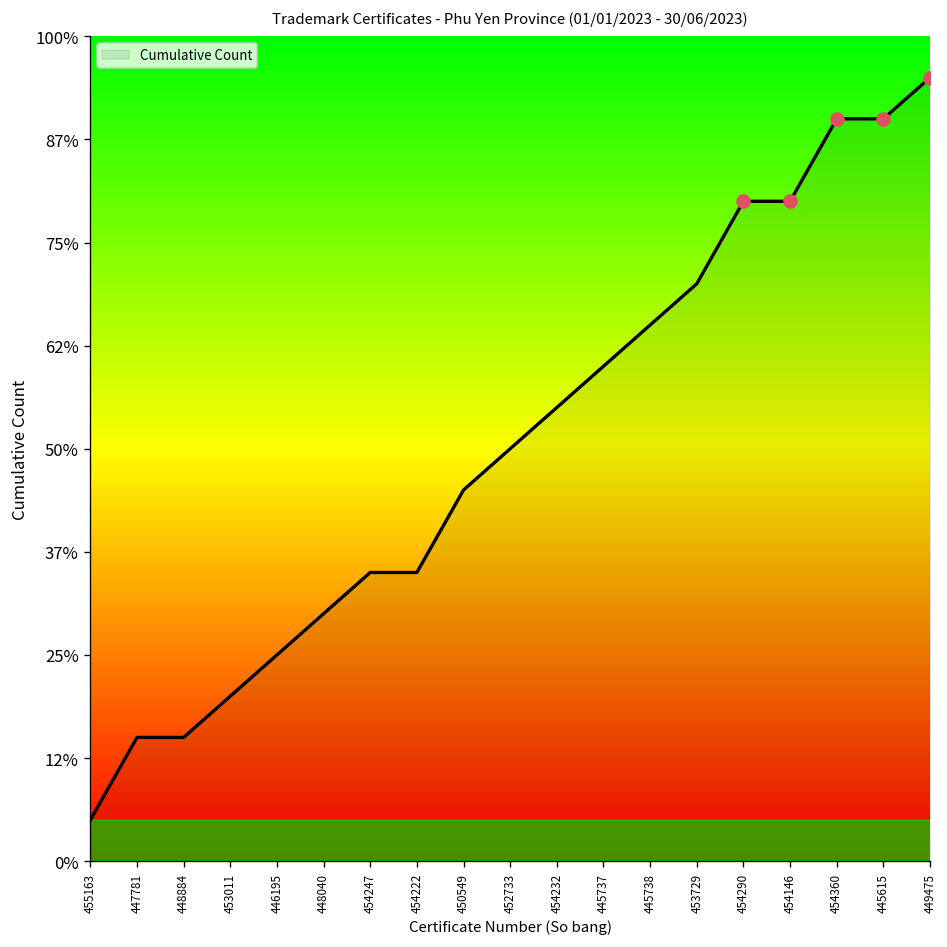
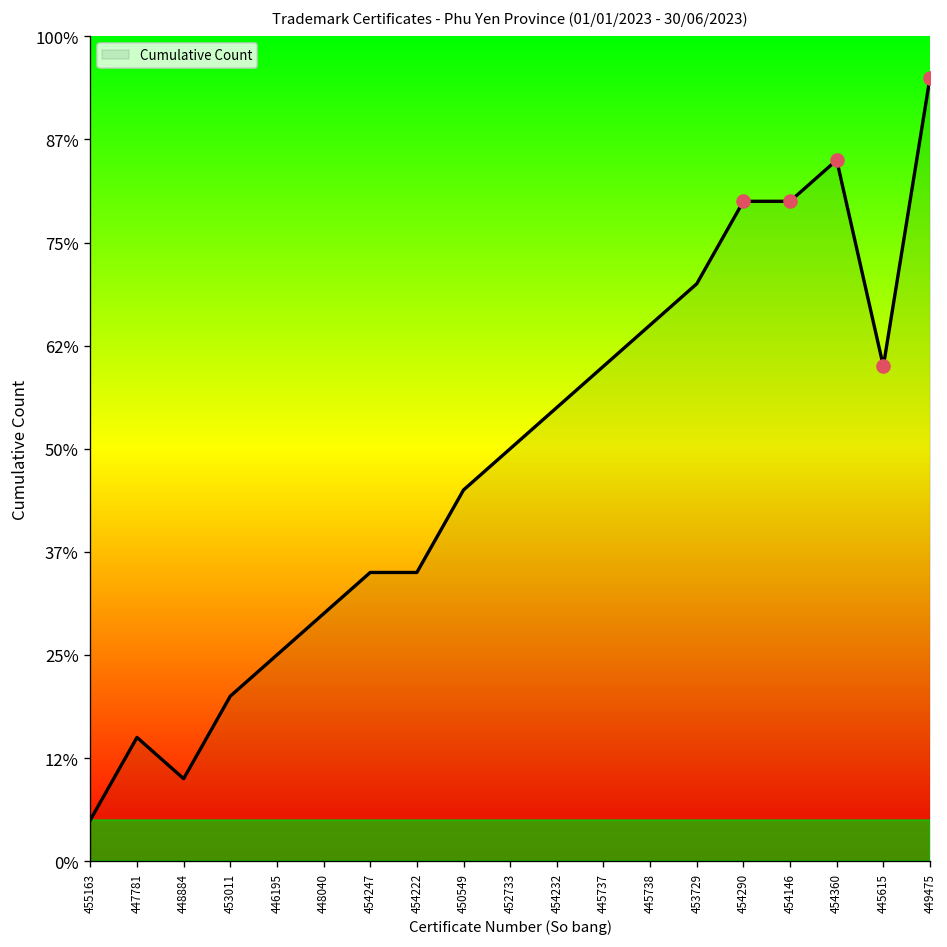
Cumulative Count, 448884: 15% -> 10%
Cumulative Count, 454360: 90% -> 85%
Cumulative Count, 445615: 90% -> 60%
